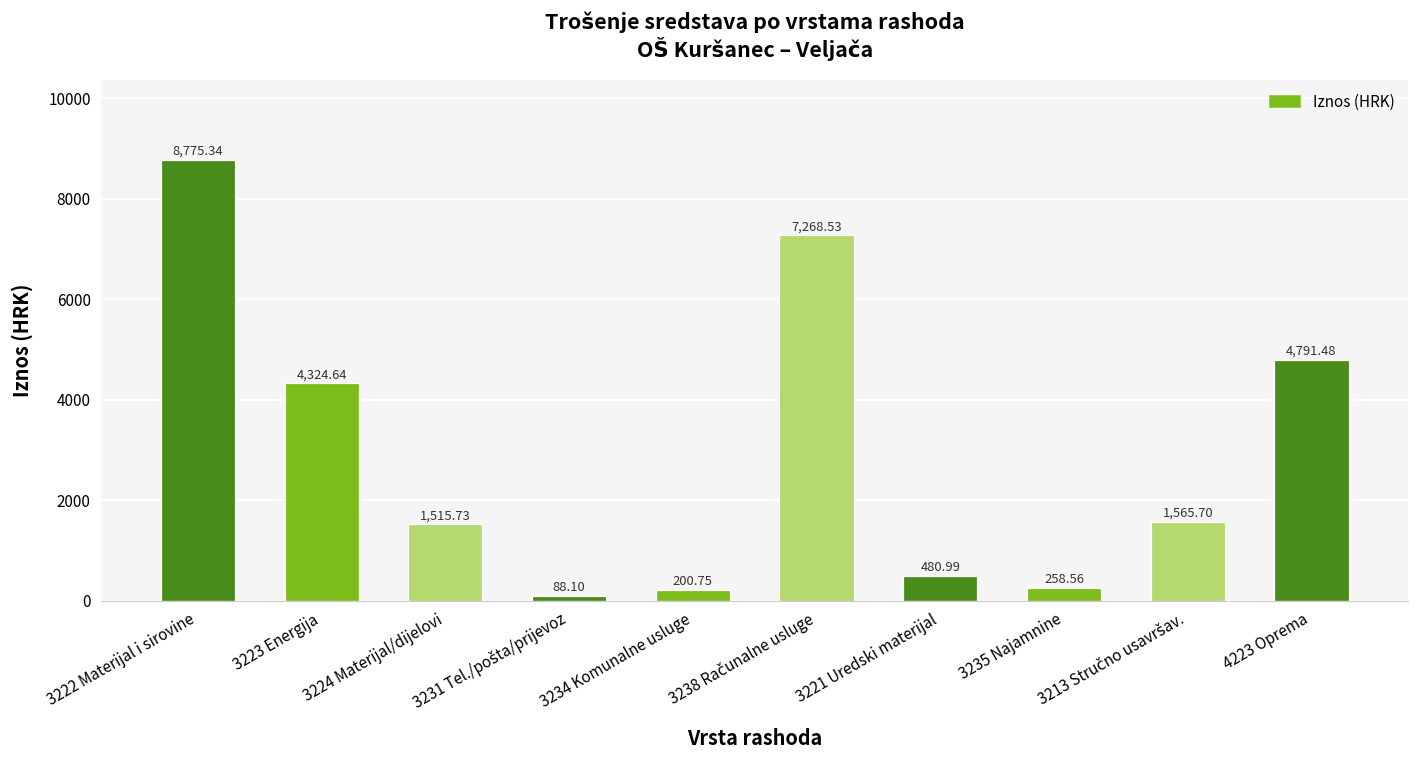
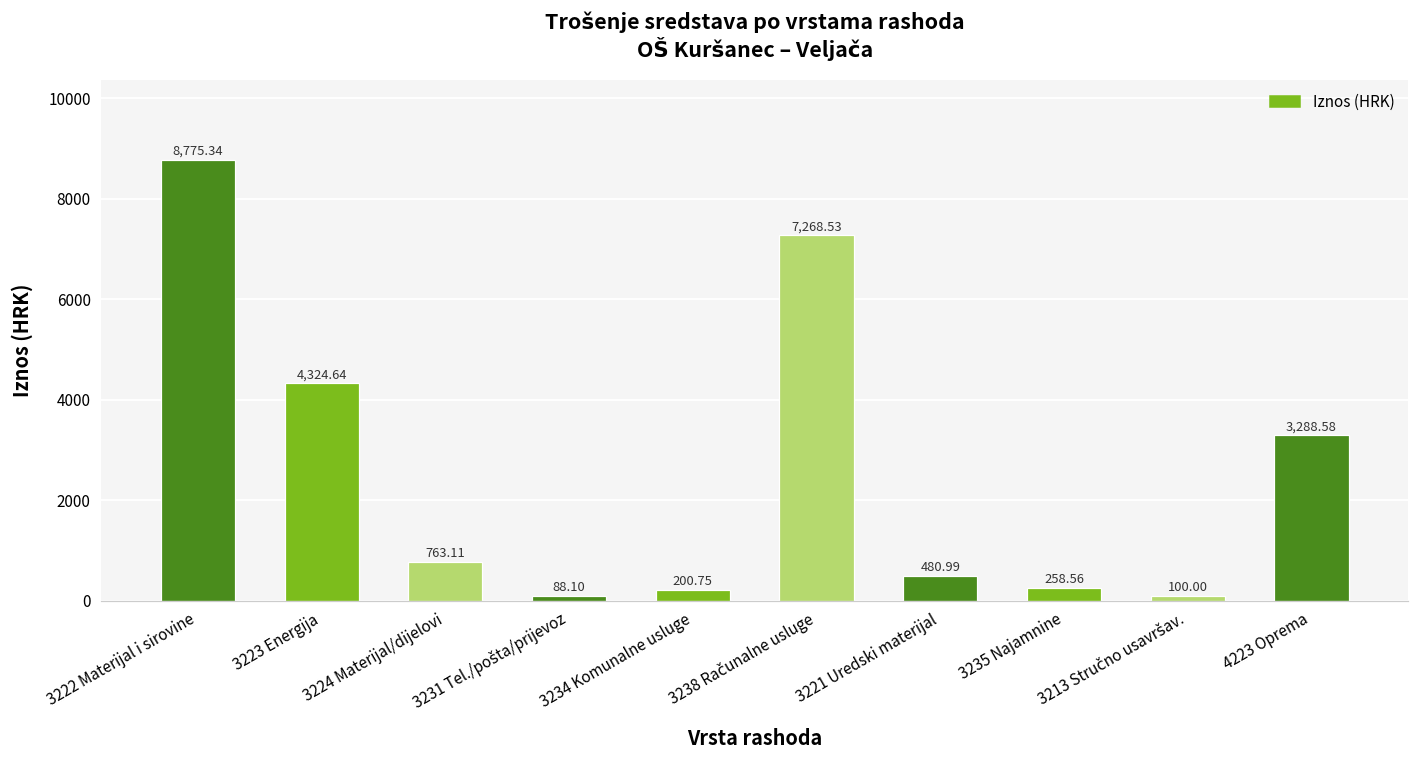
3224 Materijal/dijelovi: 1,515.73 -> 763.11
3213 Stručno usavršav.: 1,565.70 -> 100.00
4223 Oprema: 4,791.48 -> 3,288.58
